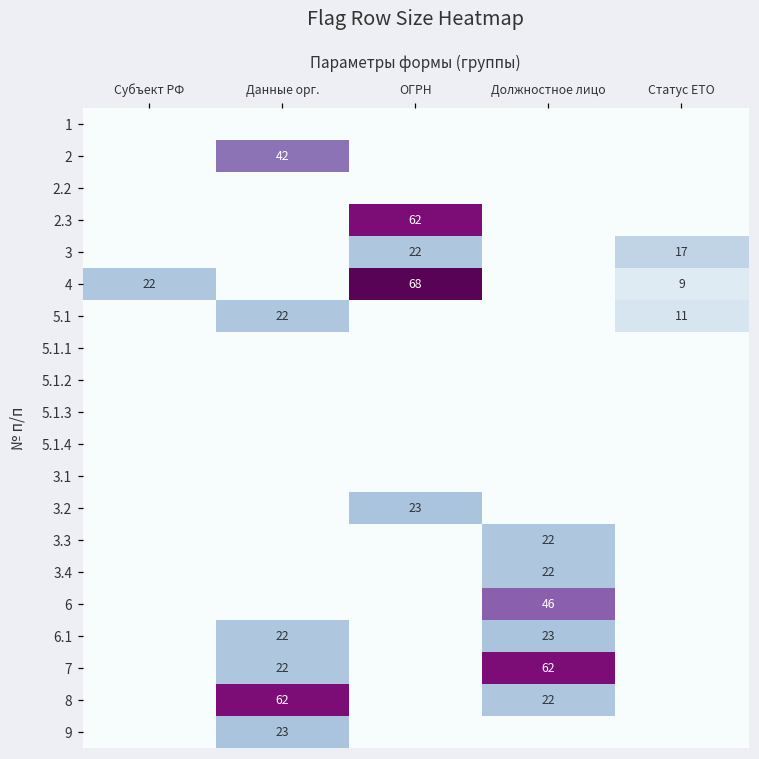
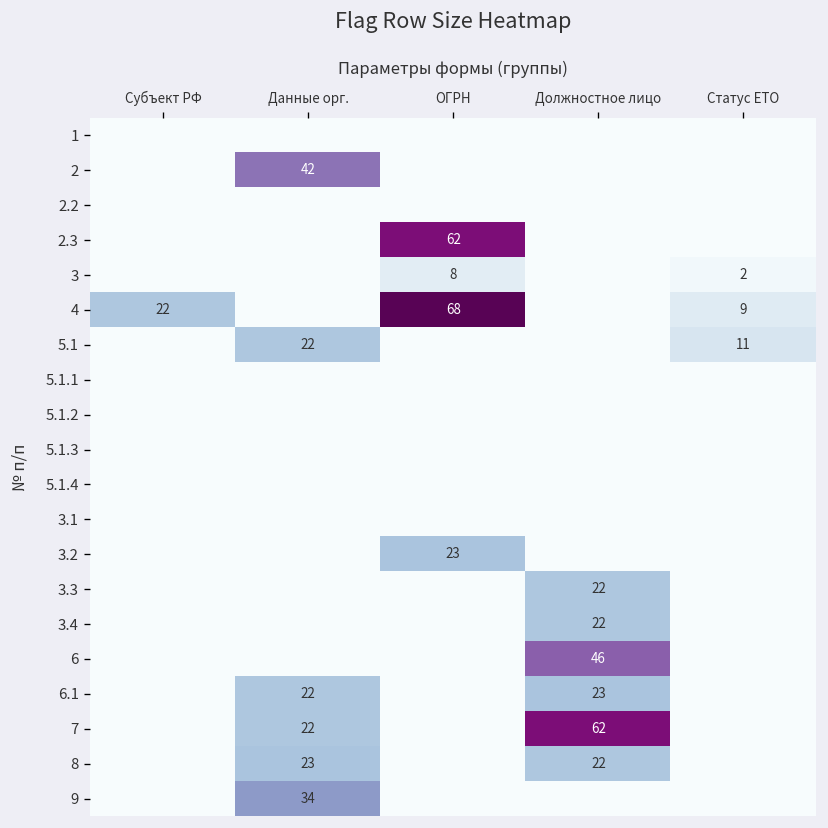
3, ОГРН: 22 -> 8
3, Статус ЕТО: 17 -> 2
8, Данные орг.: 62 -> 23
9, Данные орг.: 23 -> 34
